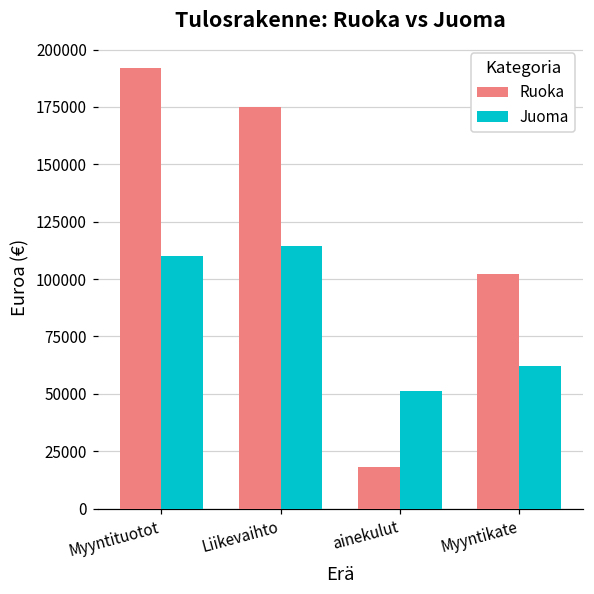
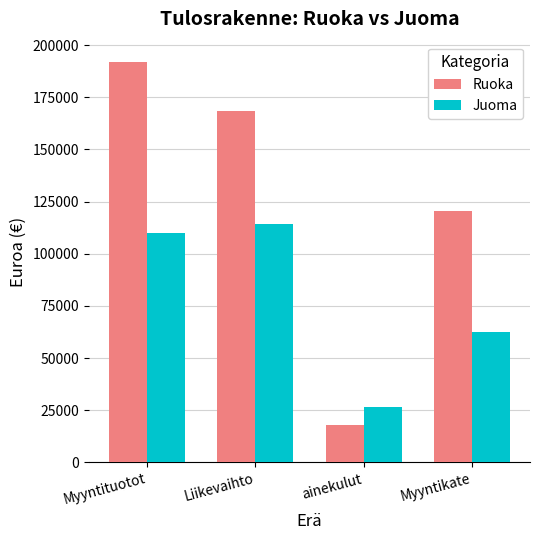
Ruoka, Liikevaihto: 175000 -> 168000
Juoma, ainekulut: 51000 -> 26000
Ruoka, Myyntikate: 102000 -> 120000
